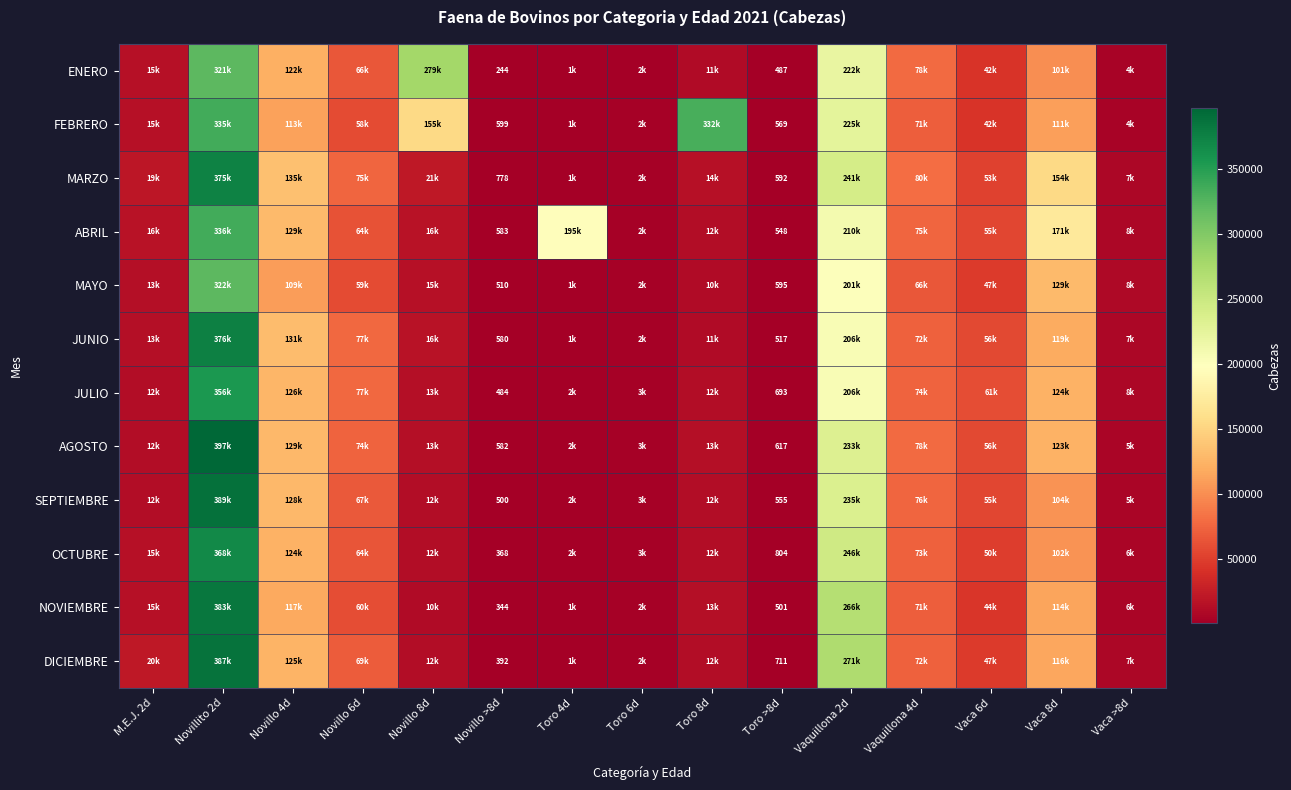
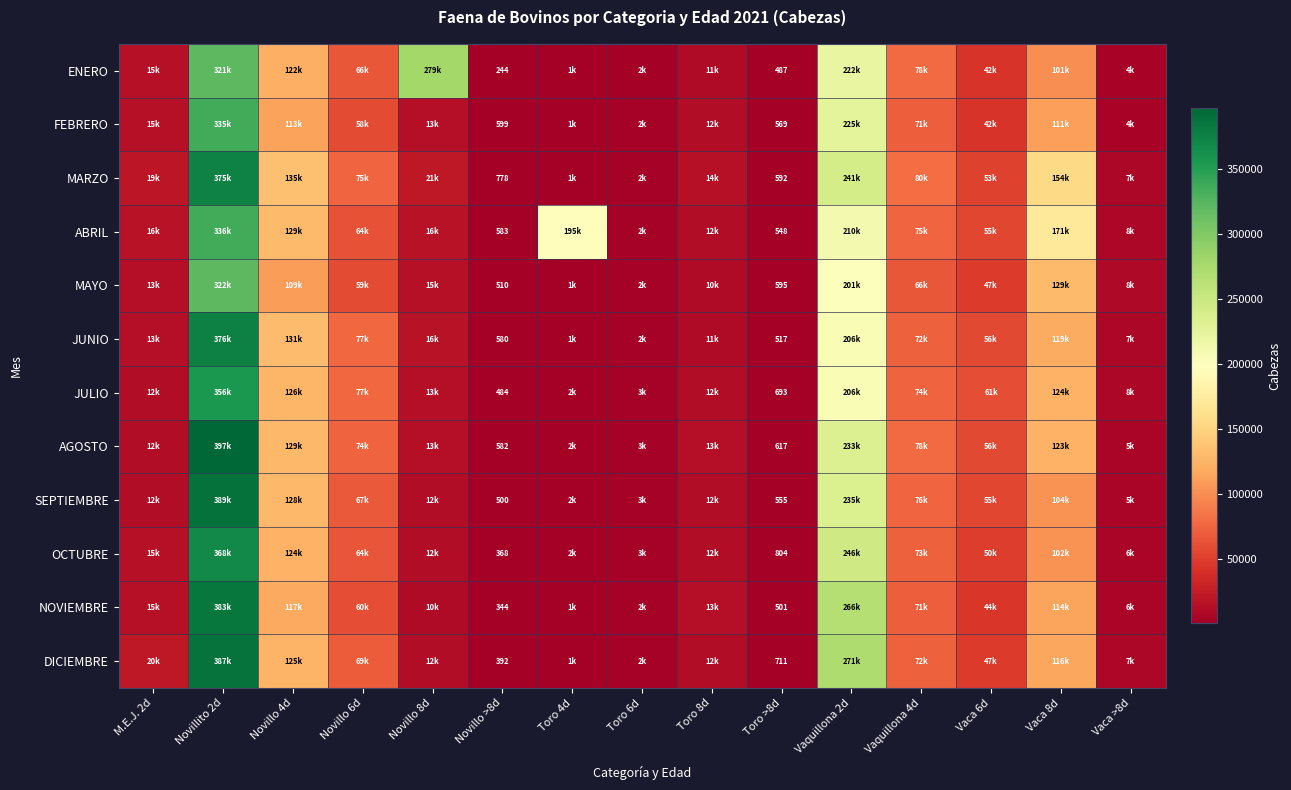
FEBRERO, Novillo 8d: 155k -> 13k
FEBRERO, Toro 8d: 332k -> 12k
